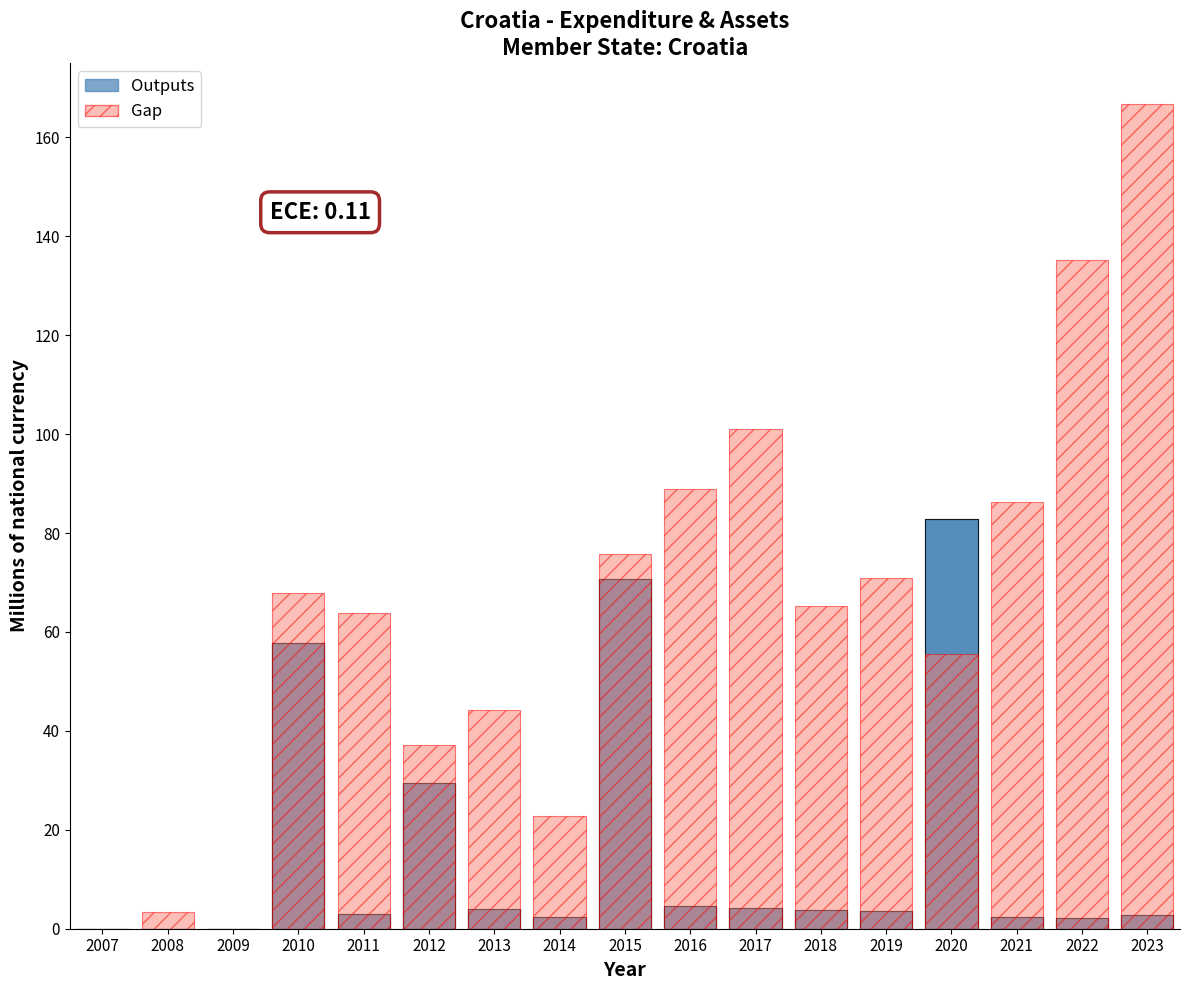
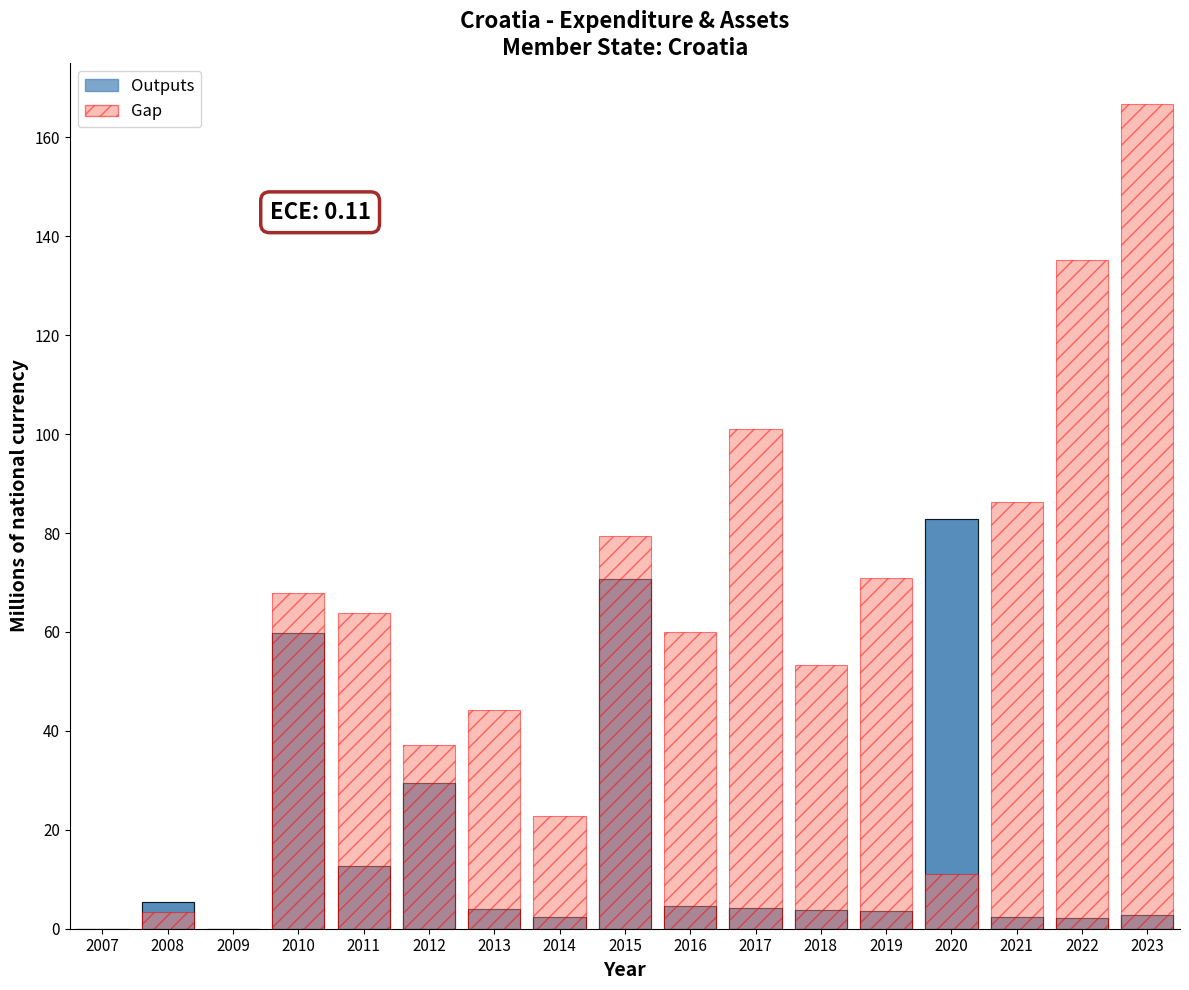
Outputs, 2008: 0 -> 6
Outputs, 2010: 58 -> 60
Outputs, 2011: 3 -> 13
Gap, 2015: 76 -> 79
Gap, 2016: 89 -> 60
Gap, 2018: 65 -> 53
Gap, 2020: 56 -> 11
